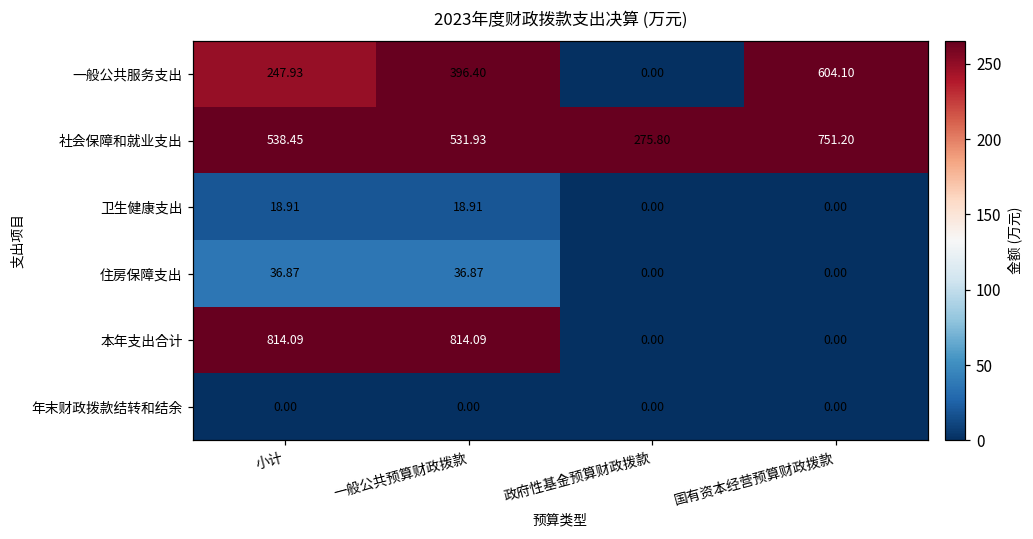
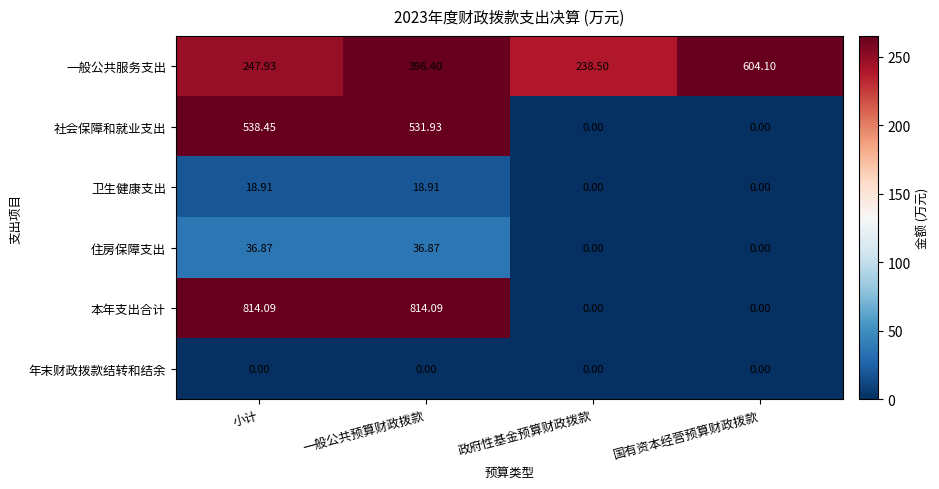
一般公共服务支出, 政府性基金预算财政拨款: 0.00 -> 238.50
社会保障和就业支出, 政府性基金预算财政拨款: 275.80 -> 0.00
社会保障和就业支出, 国有资本经营预算财政拨款: 751.20 -> 0.00
